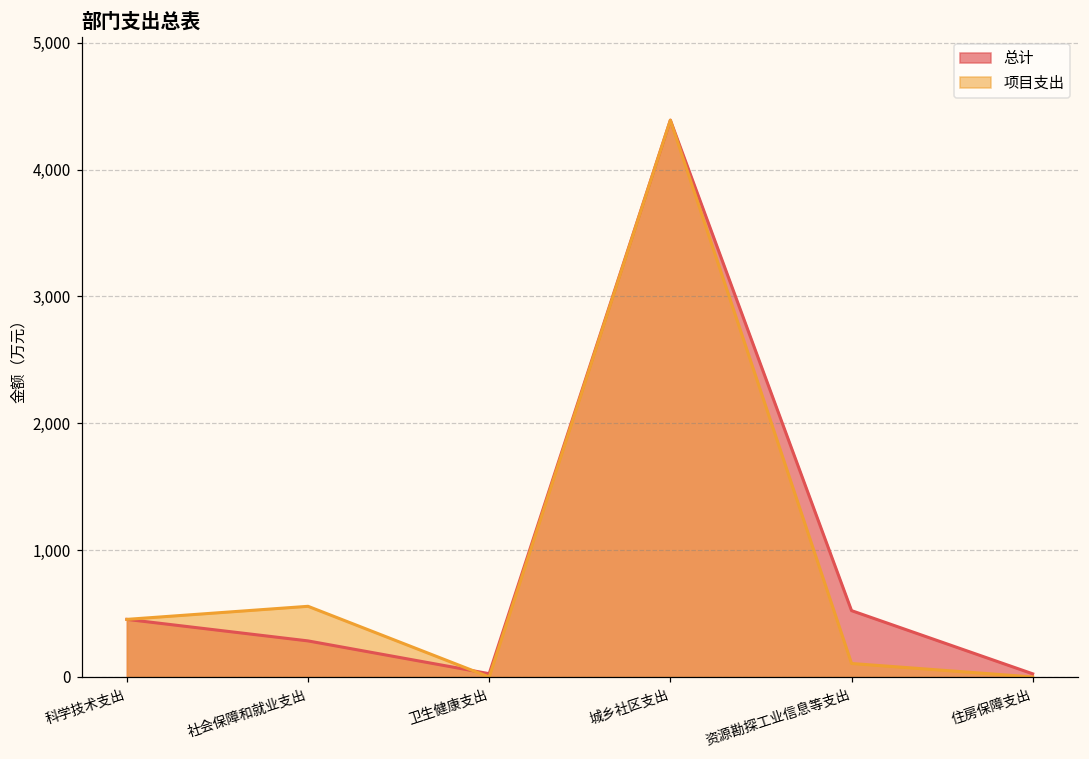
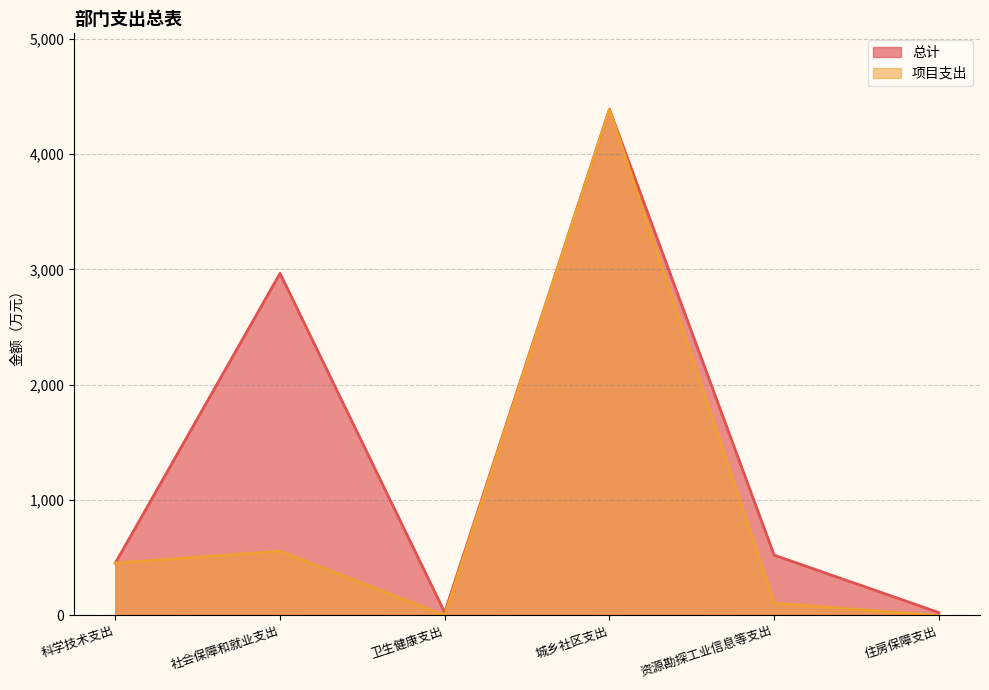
总计, 社会保障和就业支出: 280 -> 2,970
